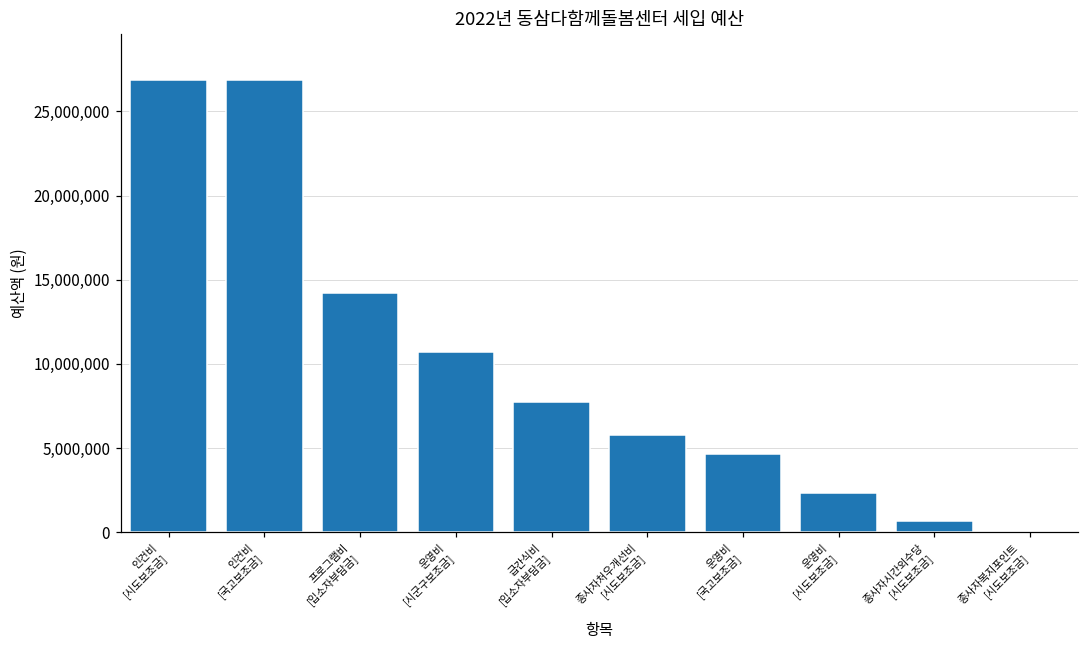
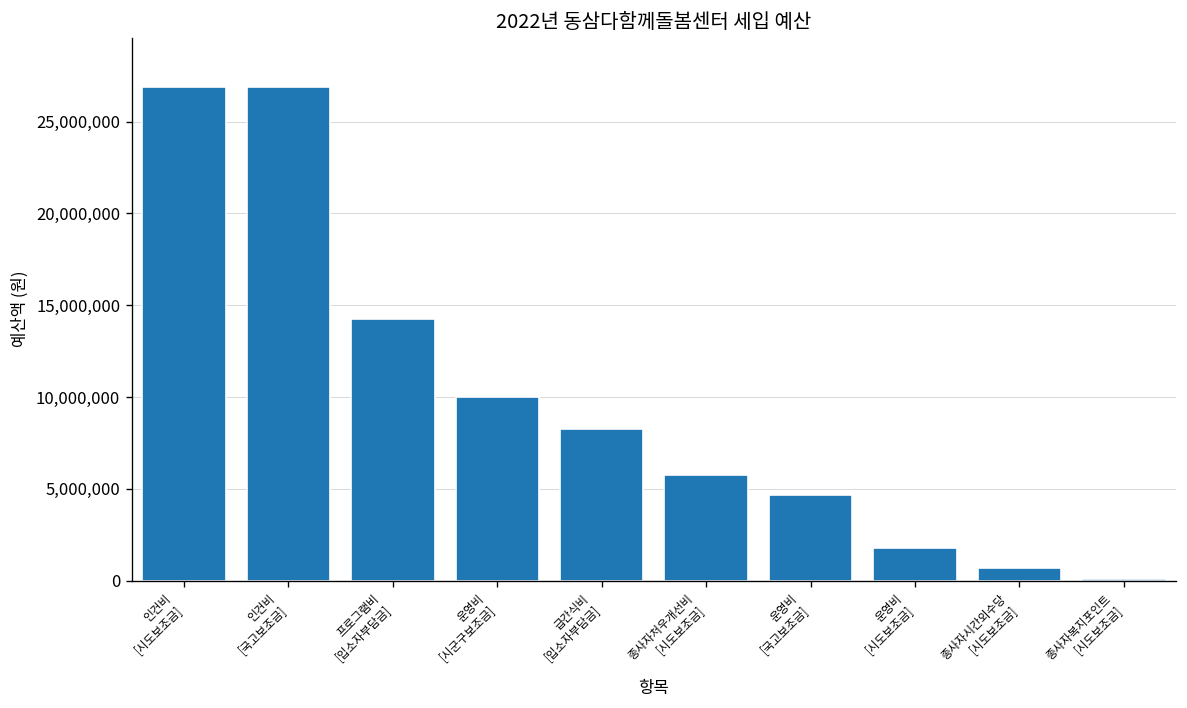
운영비 [시군구보조금]: 10,700,000 -> 10,000,000
급간식비 [입소자부담금]: 7,700,000 -> 8,300,000
운영비 [시도보조금]: 2,300,000 -> 1,800,000
